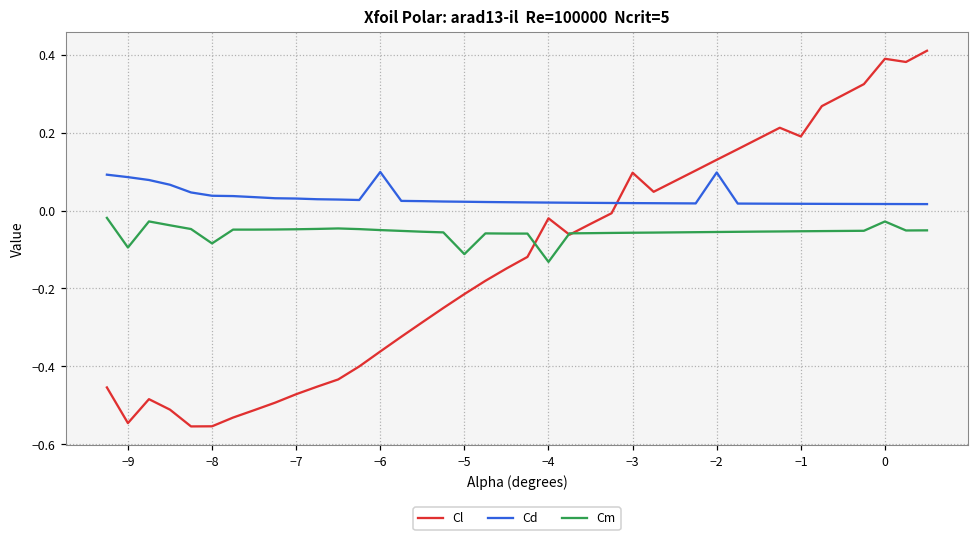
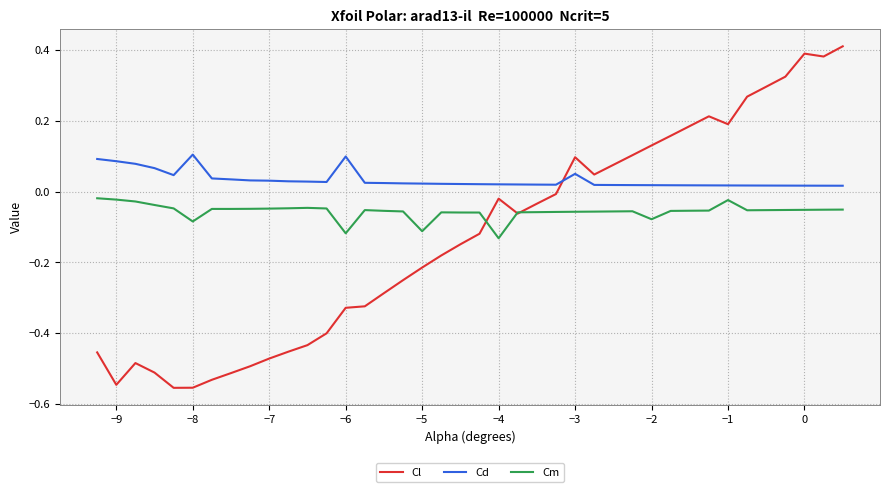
Cm, −9: -0.09 -> -0.02
Cd, −8: 0.04 -> 0.10
Cl, −6: -0.36 -> -0.33
Cm, −6: -0.05 -> -0.12
Cd, −3: 0.02 -> 0.05
Cd, −2: 0.10 -> 0.02
Cm, −2: -0.06 -> -0.08
Cm, −1: -0.05 -> -0.02
Cm, 0: -0.03 -> -0.05
